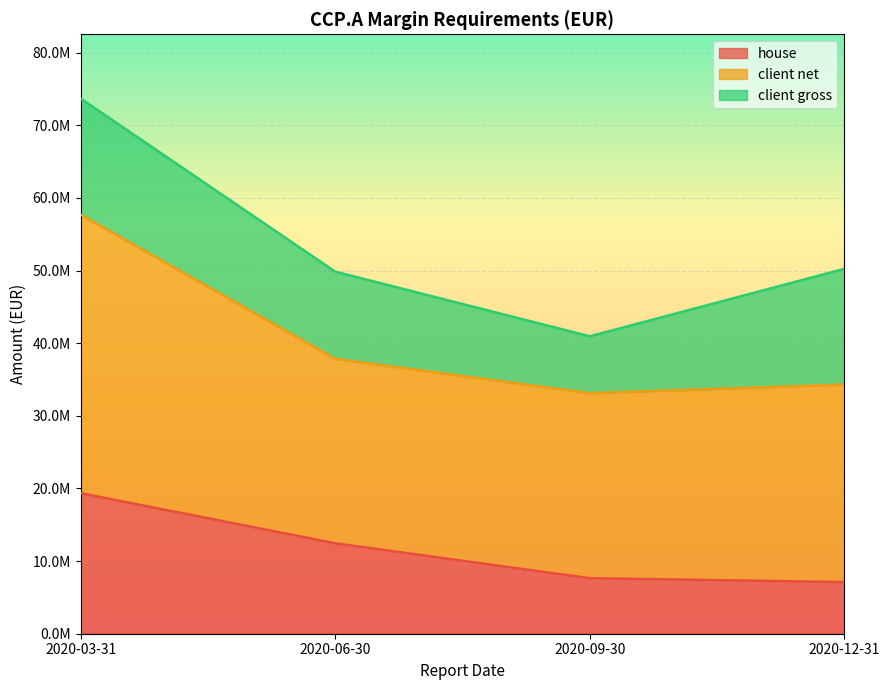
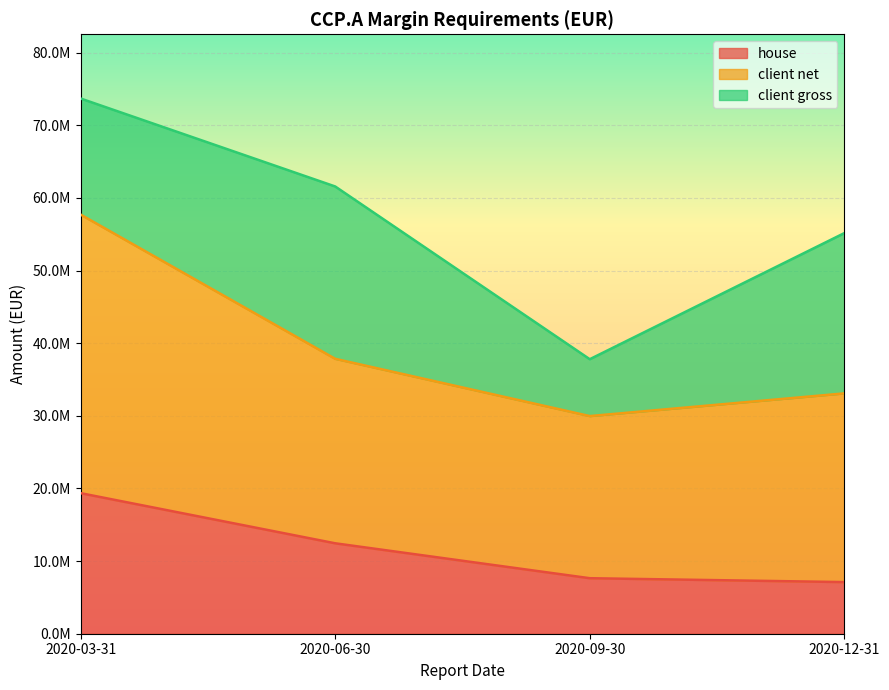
client gross, 2020-06-30: 12000000 -> 24000000
client net, 2020-09-30: 25000000 -> 22000000
client net, 2020-12-31: 27000000 -> 26000000
client gross, 2020-12-31: 16000000 -> 22000000
